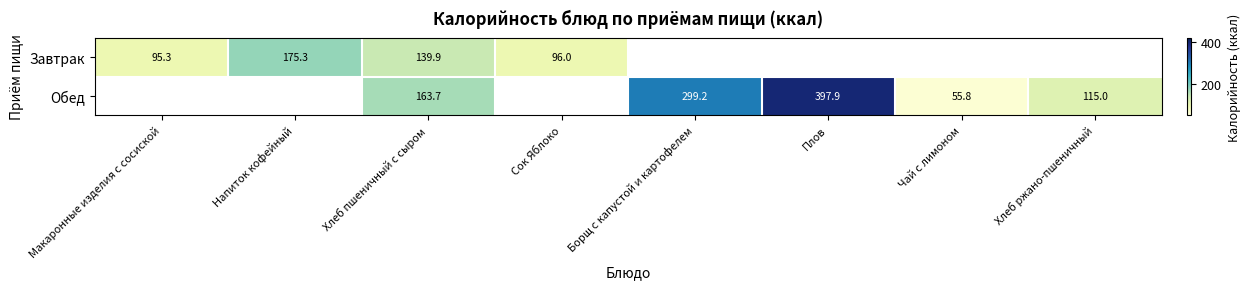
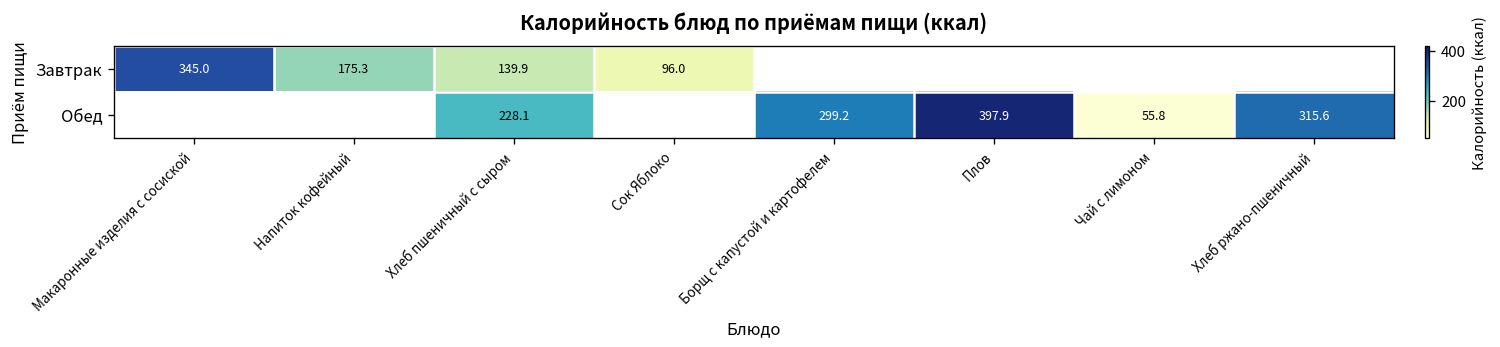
Завтрак, Макаронные изделия с сосиской: 95.3 -> 345.0
Обед, Хлеб пшеничный с сыром: 163.7 -> 228.1
Обед, Хлеб ржано-пшеничный: 115.0 -> 315.6
